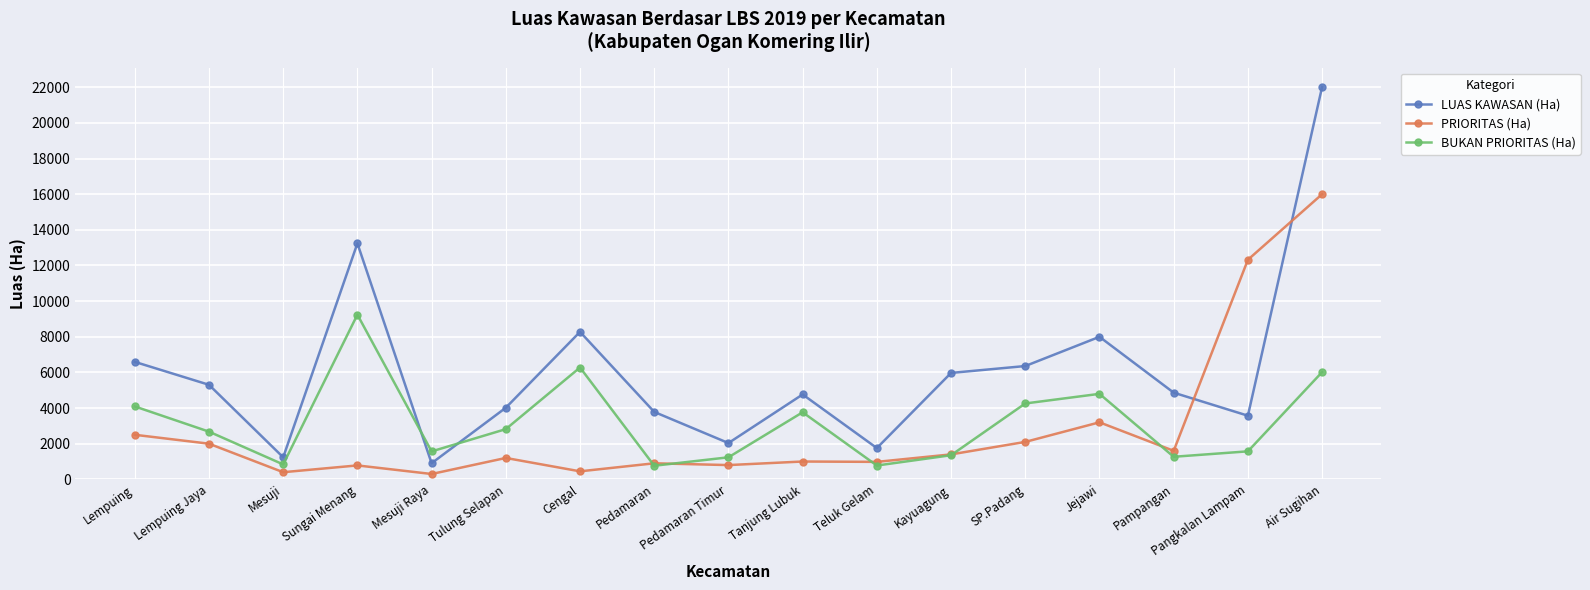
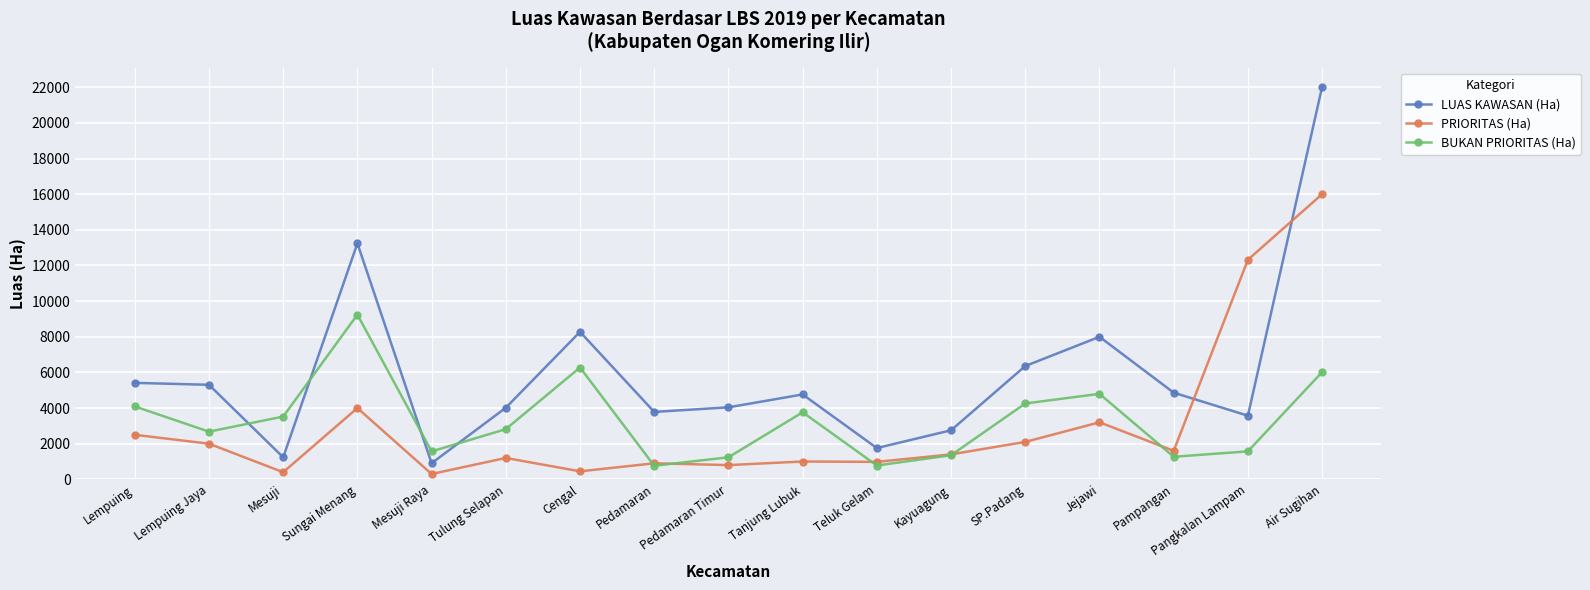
LUAS KAWASAN (Ha), Lempuing: 6600 -> 5400
BUKAN PRIORITAS (Ha), Mesuji: 800 -> 3500
PRIORITAS (Ha), Sungai Menang: 800 -> 4000
LUAS KAWASAN (Ha), Pedamaran Timur: 2000 -> 4000
LUAS KAWASAN (Ha), Kayuagung: 6000 -> 2800
